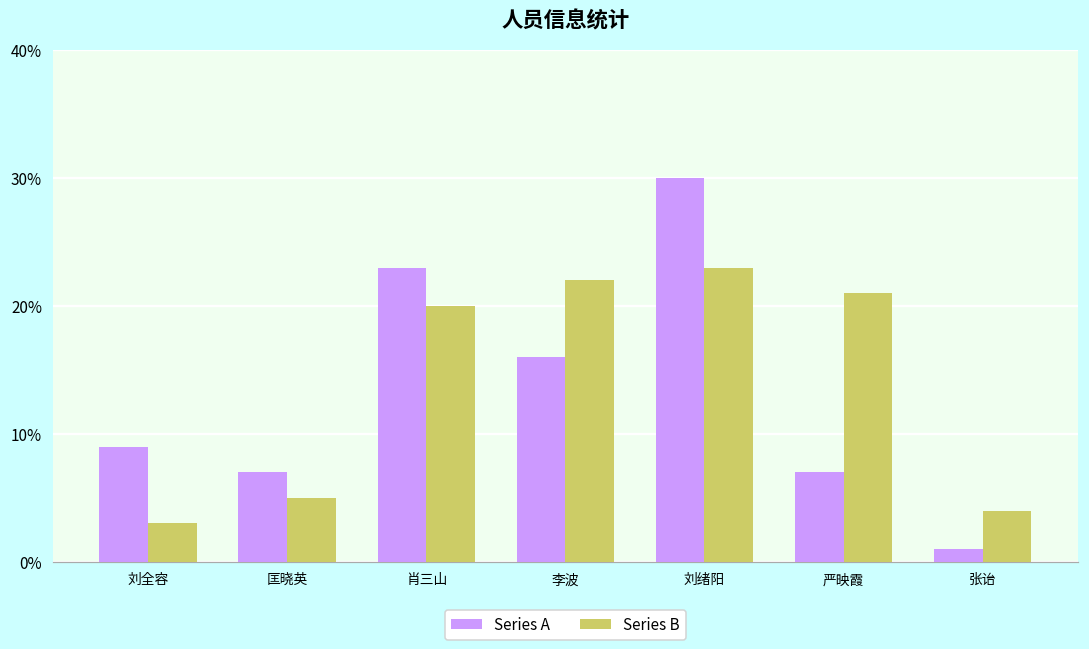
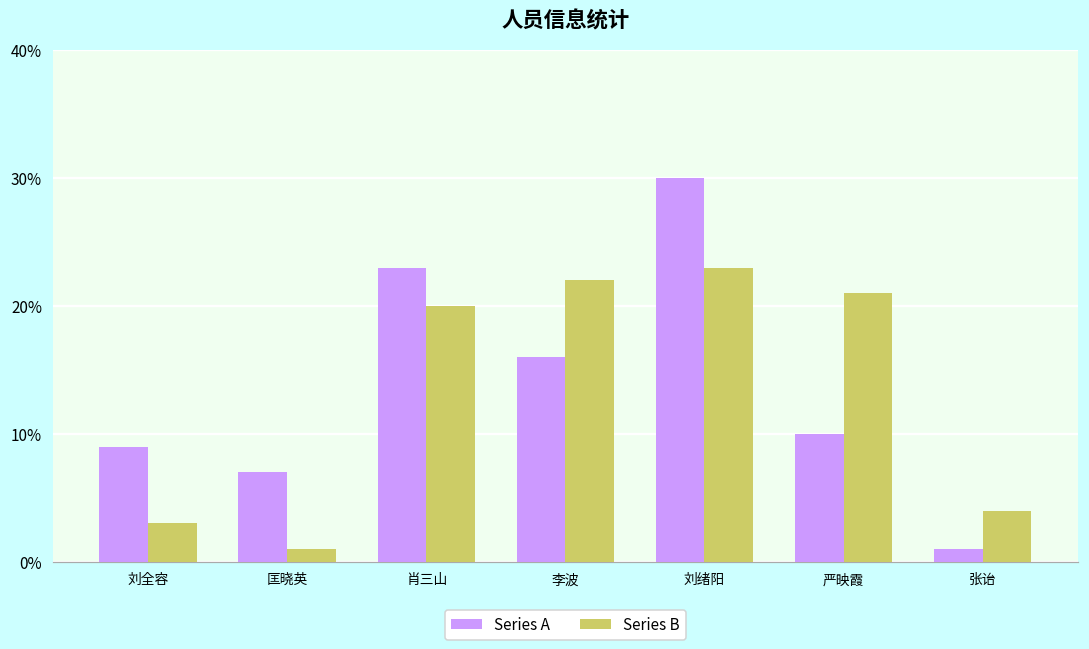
Series B, 匡晓英: 5% -> 1%
Series A, 严映霞: 7% -> 10%
